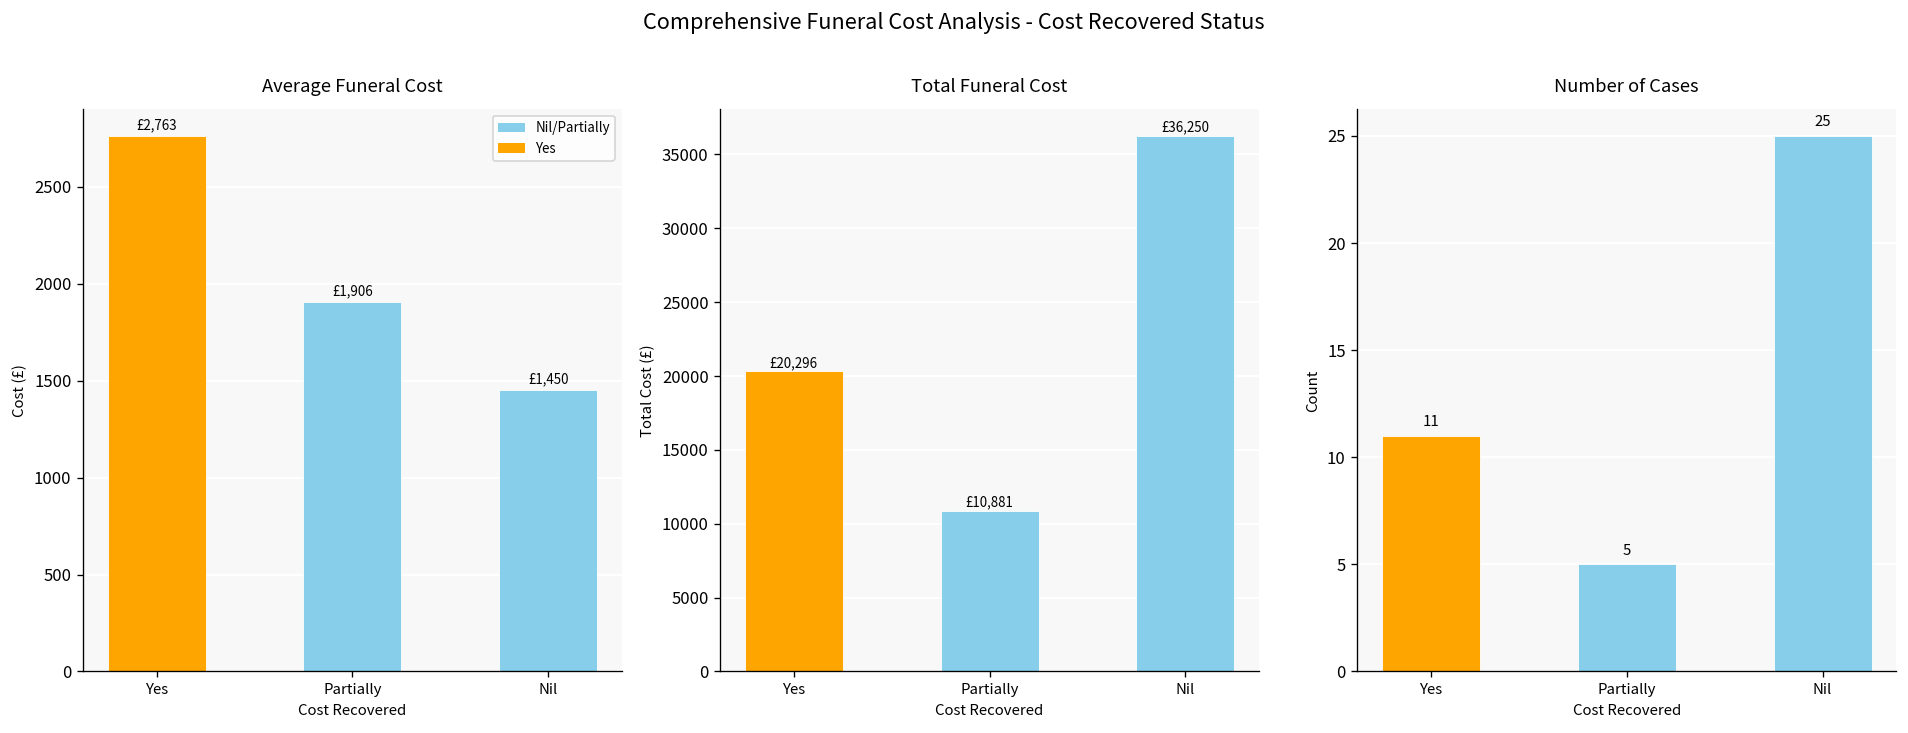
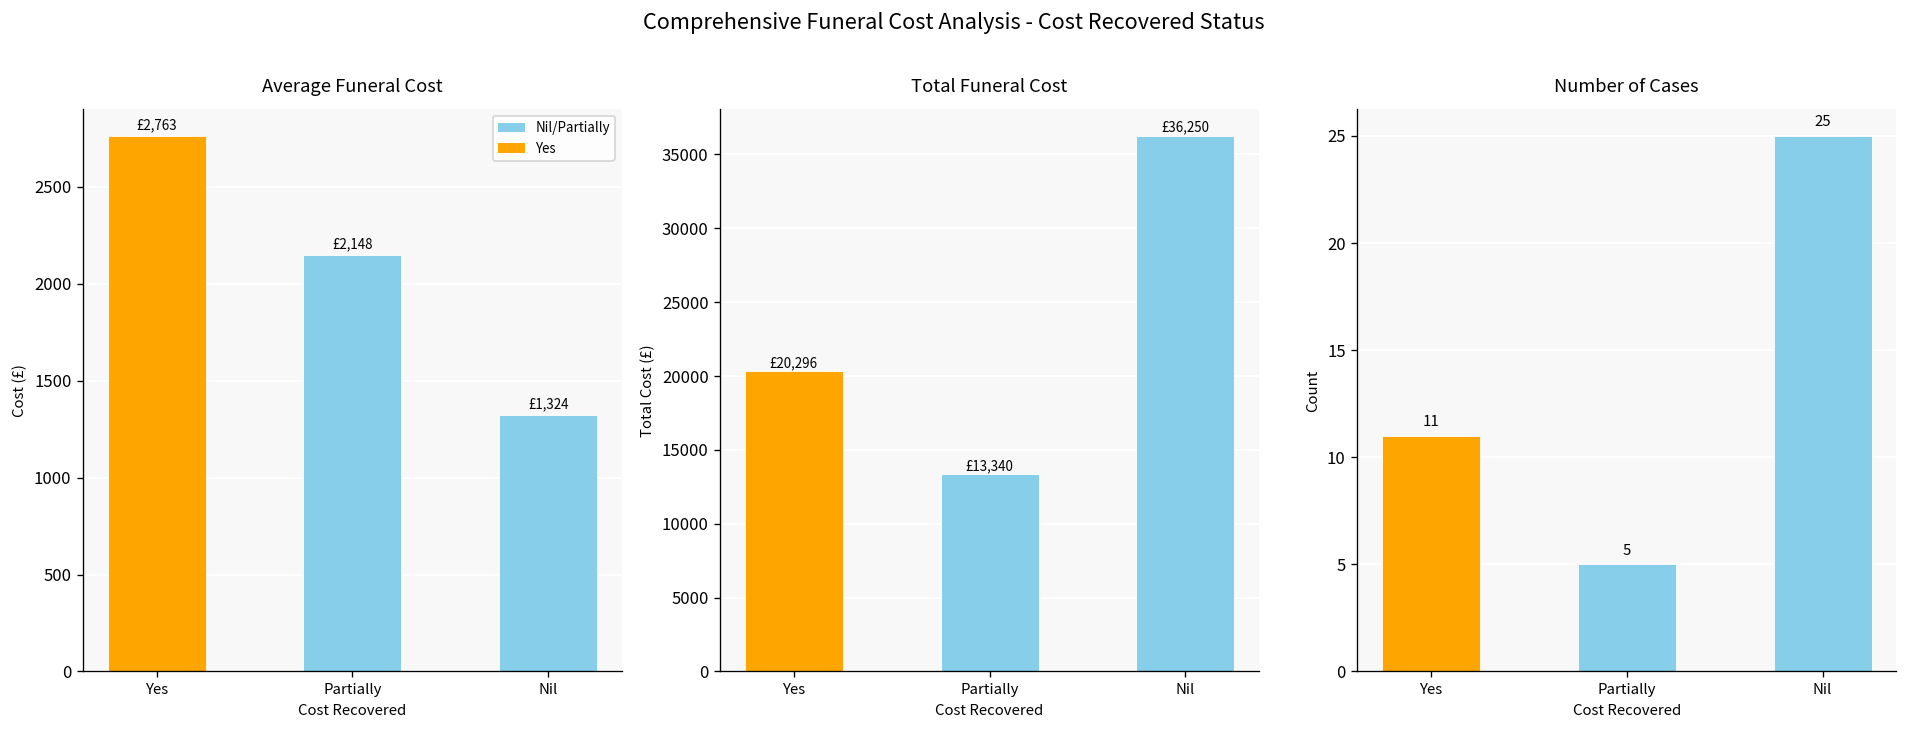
Average Funeral Cost, Partially: £1,906 -> £2,148
Average Funeral Cost, Nil: £1,450 -> £1,324
Total Funeral Cost, Partially: £10,881 -> £13,340
